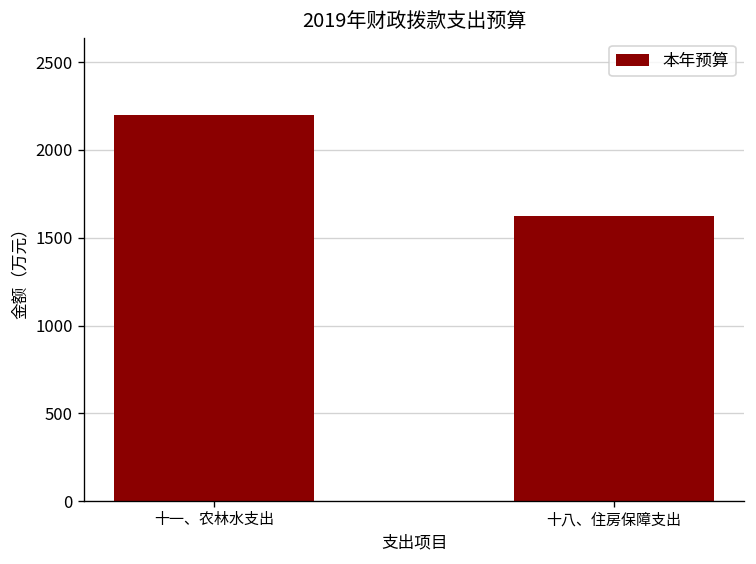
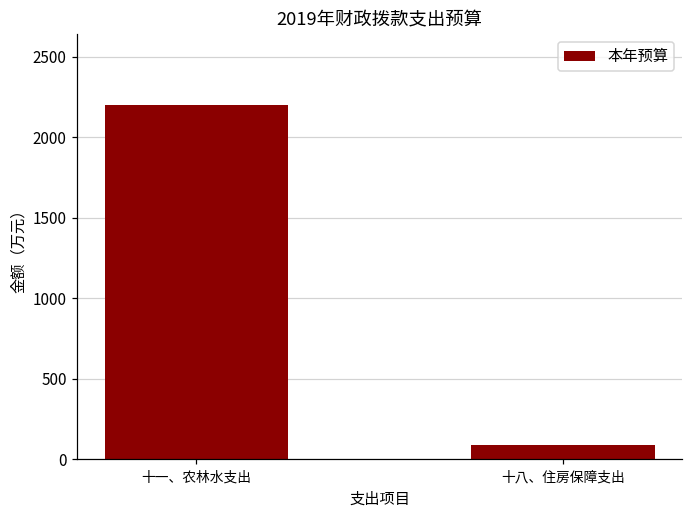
十八、住房保障支出: 1620 -> 90
